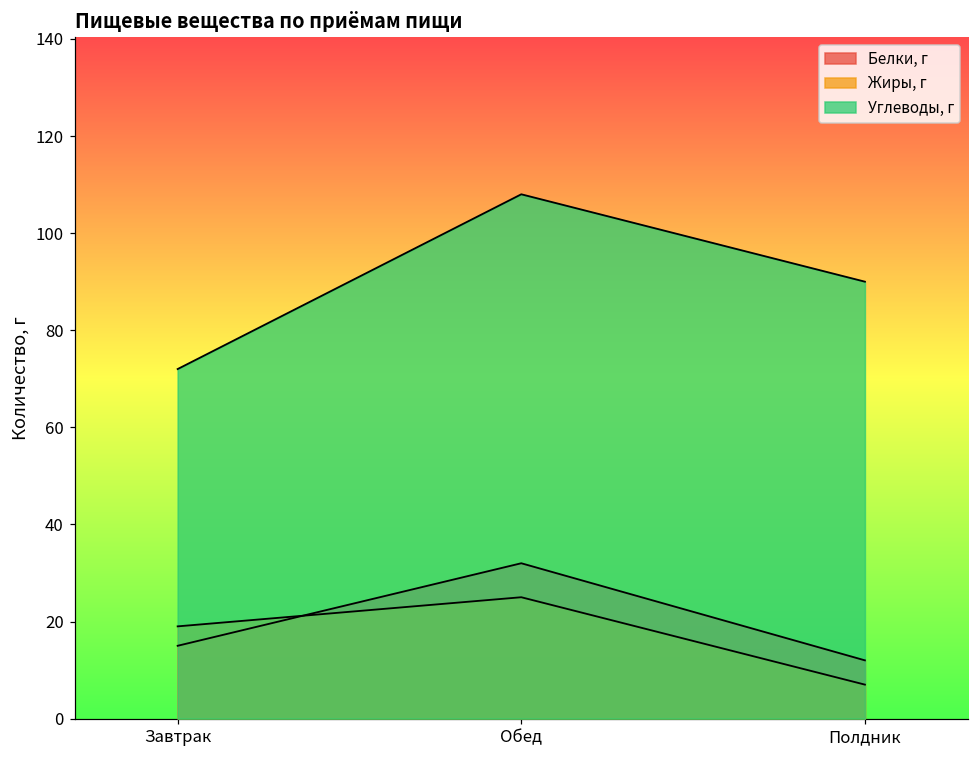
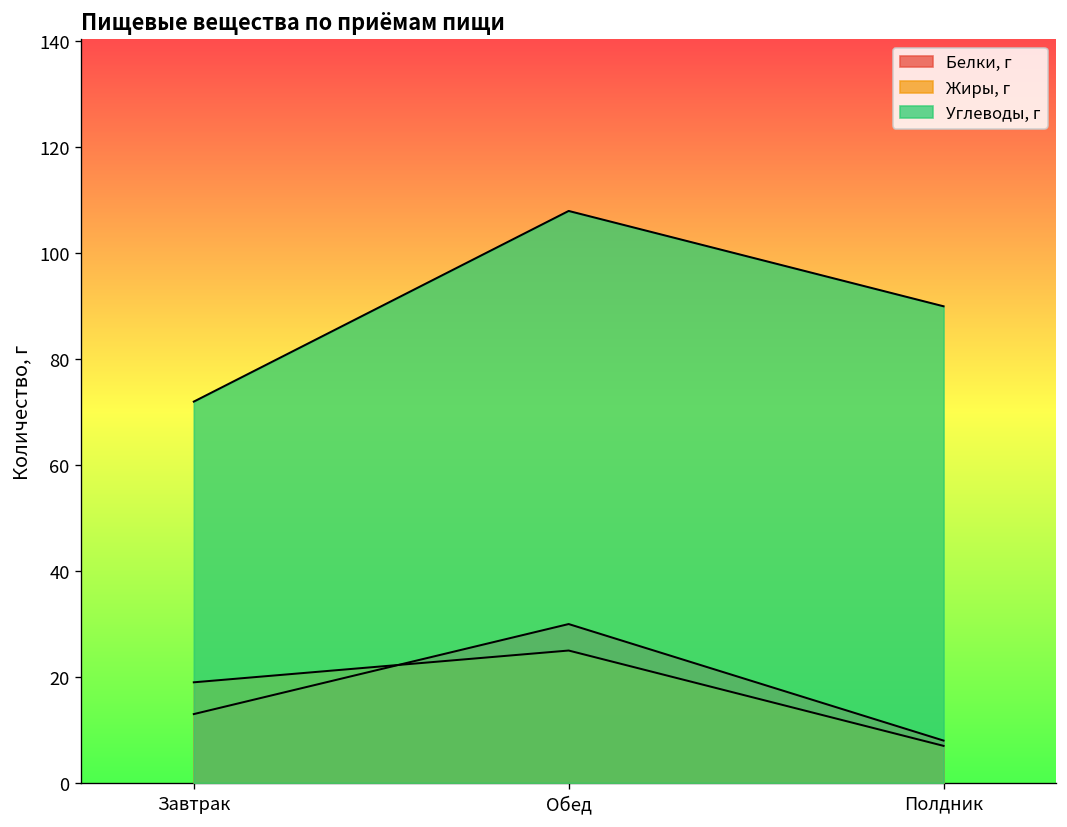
Белки, г, Завтрак: 15 -> 13
Белки, г, Обед: 32 -> 30
Белки, г, Полдник: 12 -> 8
